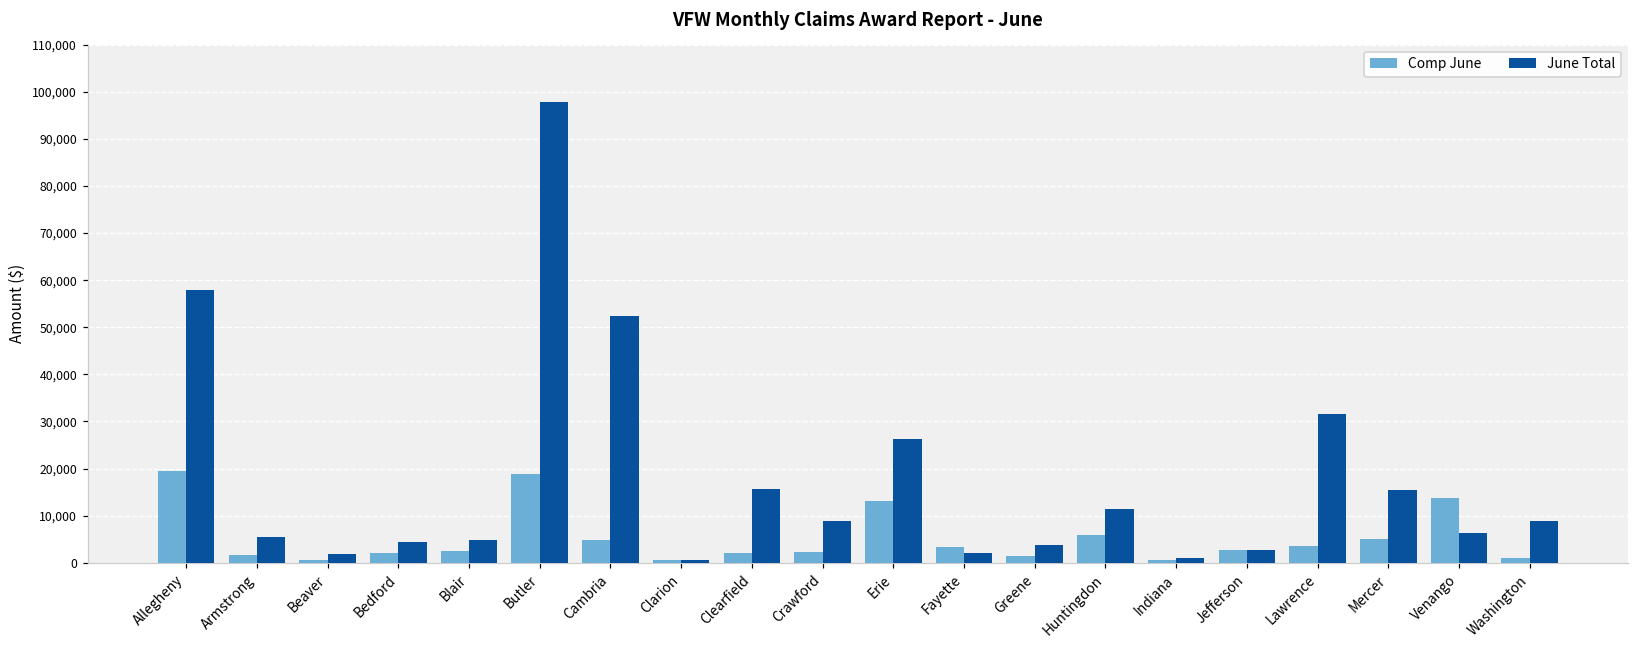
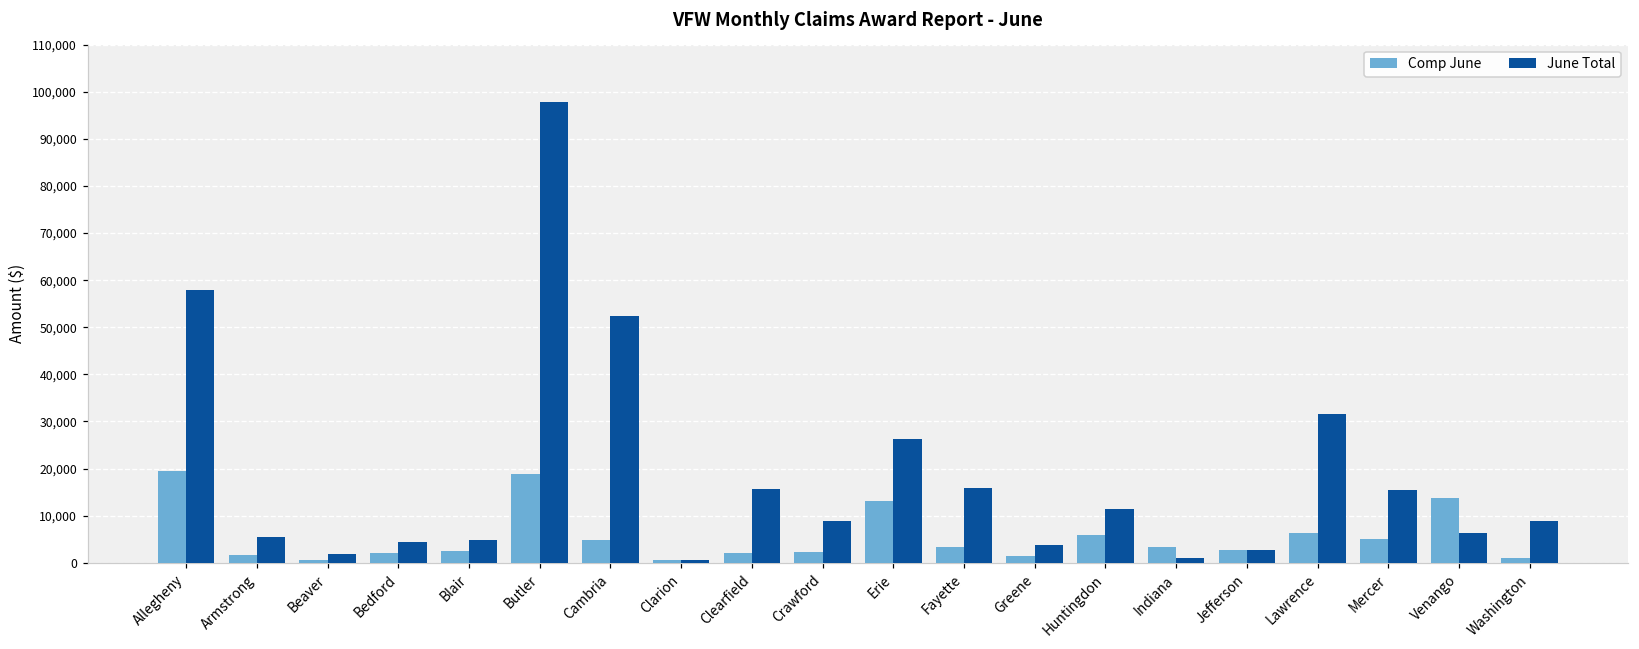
June Total, Fayette: 2,000 -> 16,000
Comp June, Indiana: 1,000 -> 3,000
Comp June, Lawrence: 4,000 -> 6,000
